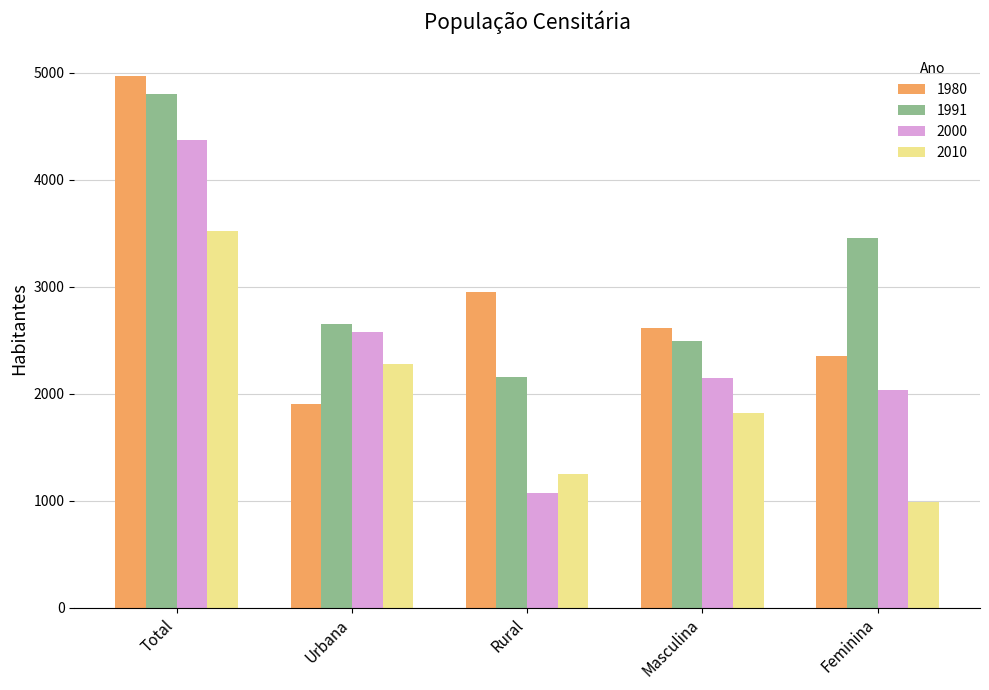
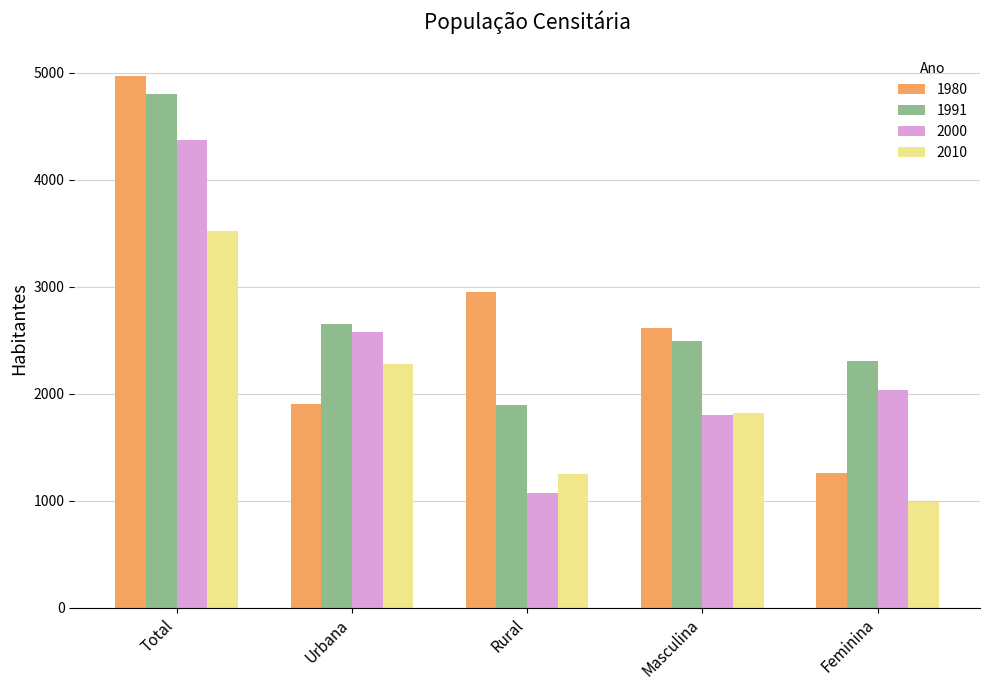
1991, Rural: 2150 -> 1890
2000, Masculina: 2150 -> 1800
1980, Feminina: 2350 -> 1260
1991, Feminina: 3450 -> 2310
